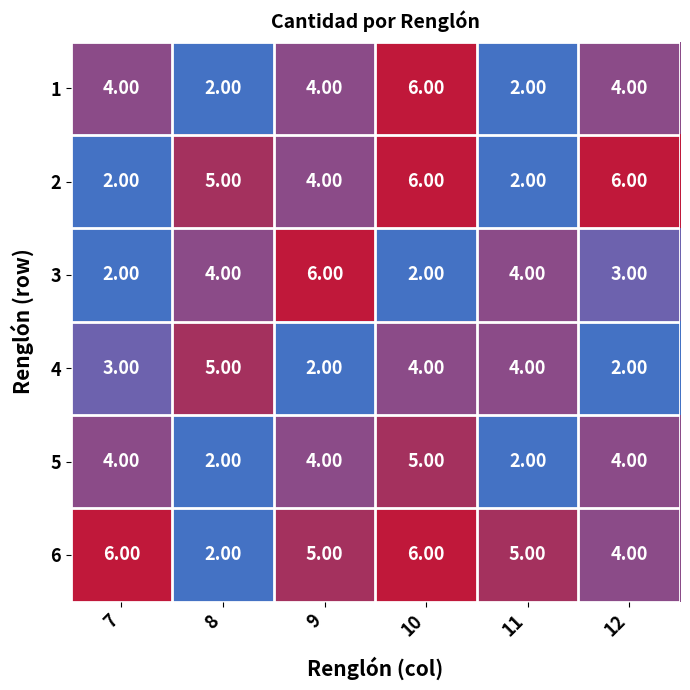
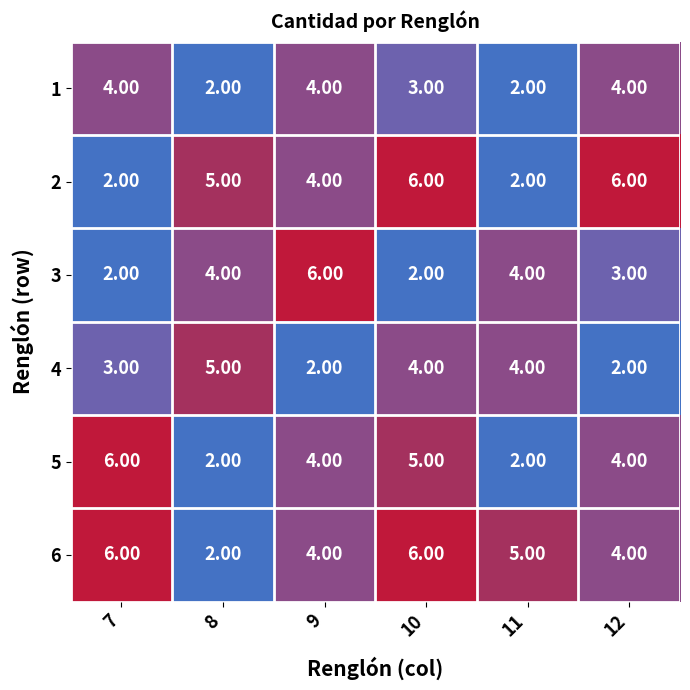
1, 10: 6.00 -> 3.00
5, 7: 4.00 -> 6.00
6, 9: 5.00 -> 4.00
